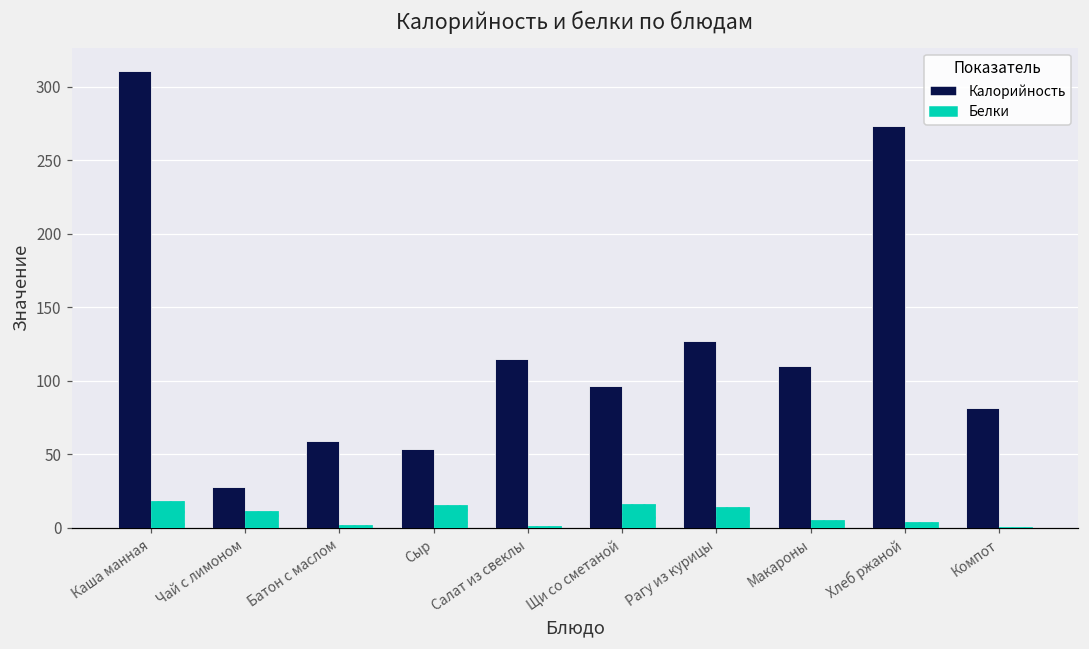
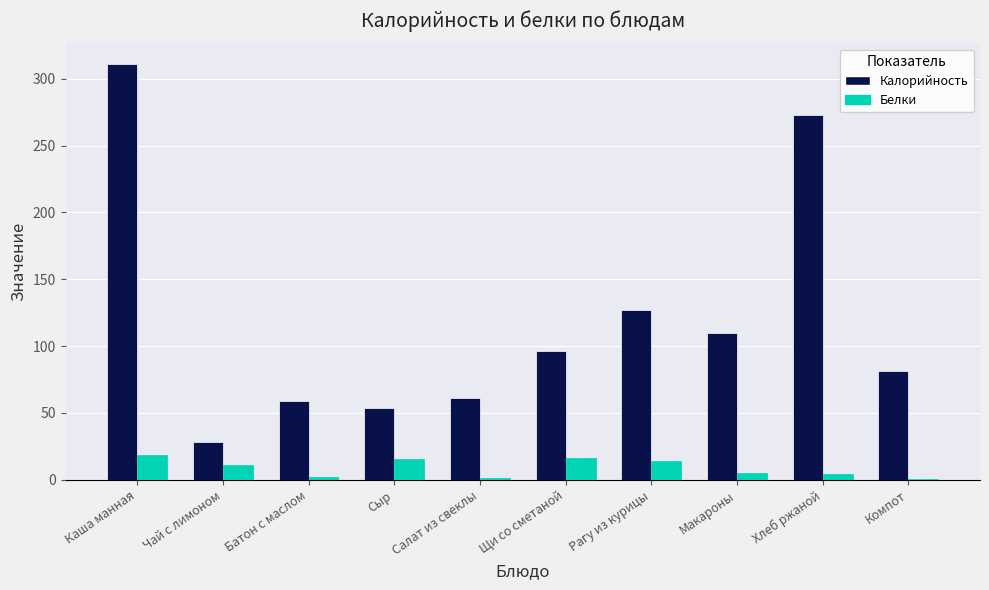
Калорийность, Салат из свеклы: 115 -> 61
